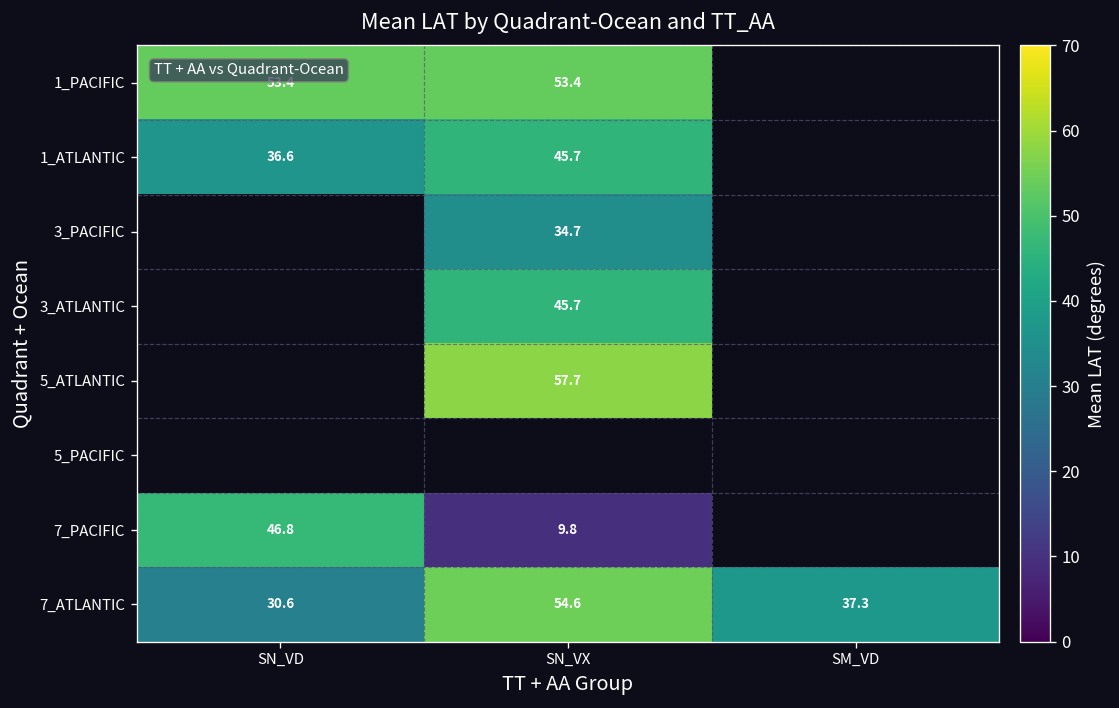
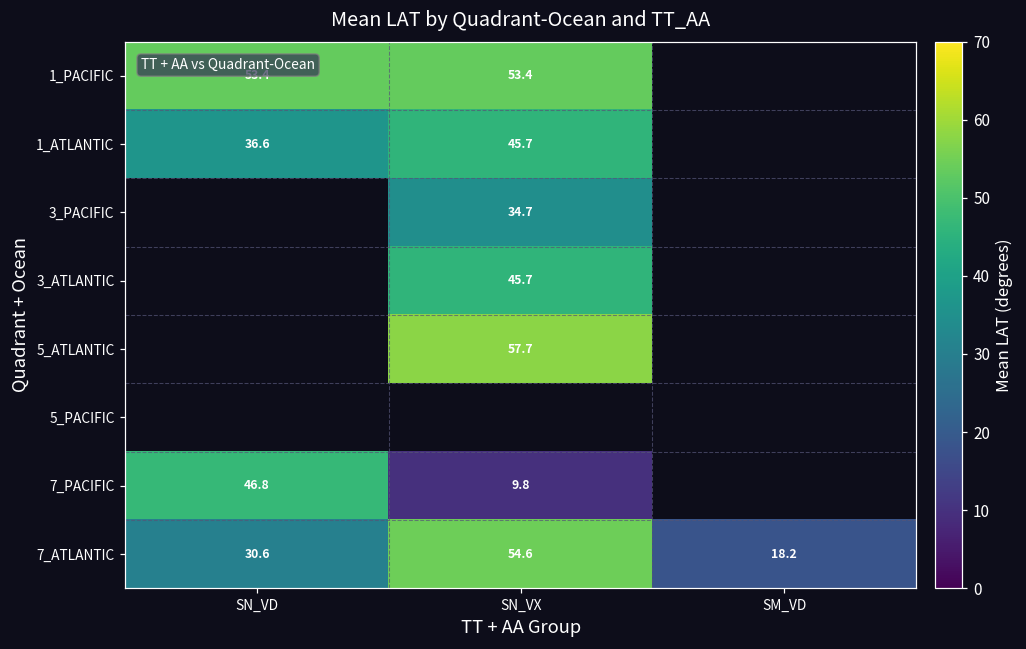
7_ATLANTIC, SM_VD: 37.3 -> 18.2
